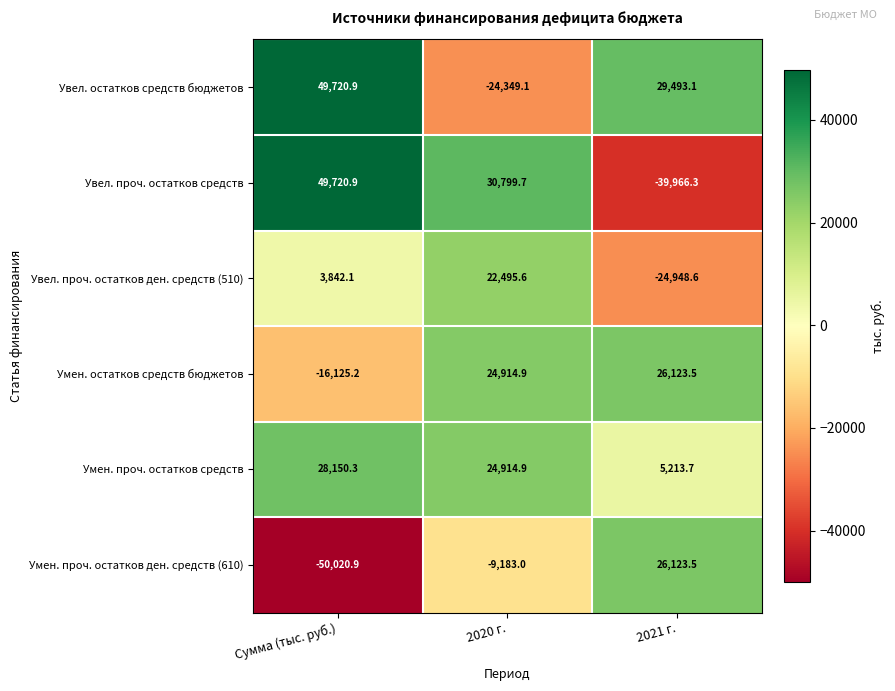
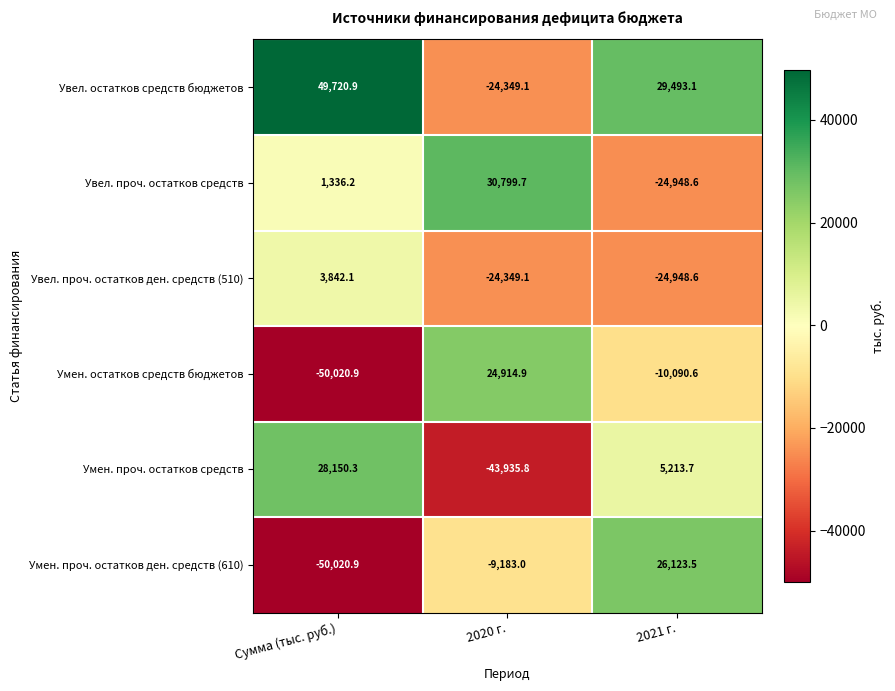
Увел. проч. остатков средств, Сумма (тыс. руб.): 49,720.9 -> 1,336.2
Увел. проч. остатков средств, 2021 г.: -39,966.3 -> -24,948.6
Увел. проч. остатков ден. средств (510), 2020 г.: 22,495.6 -> -24,349.1
Умен. остатков средств бюджетов, Сумма (тыс. руб.): -16,125.2 -> -50,020.9
Умен. остатков средств бюджетов, 2021 г.: 26,123.5 -> -10,090.6
Умен. проч. остатков средств, 2020 г.: 24,914.9 -> -43,935.8
